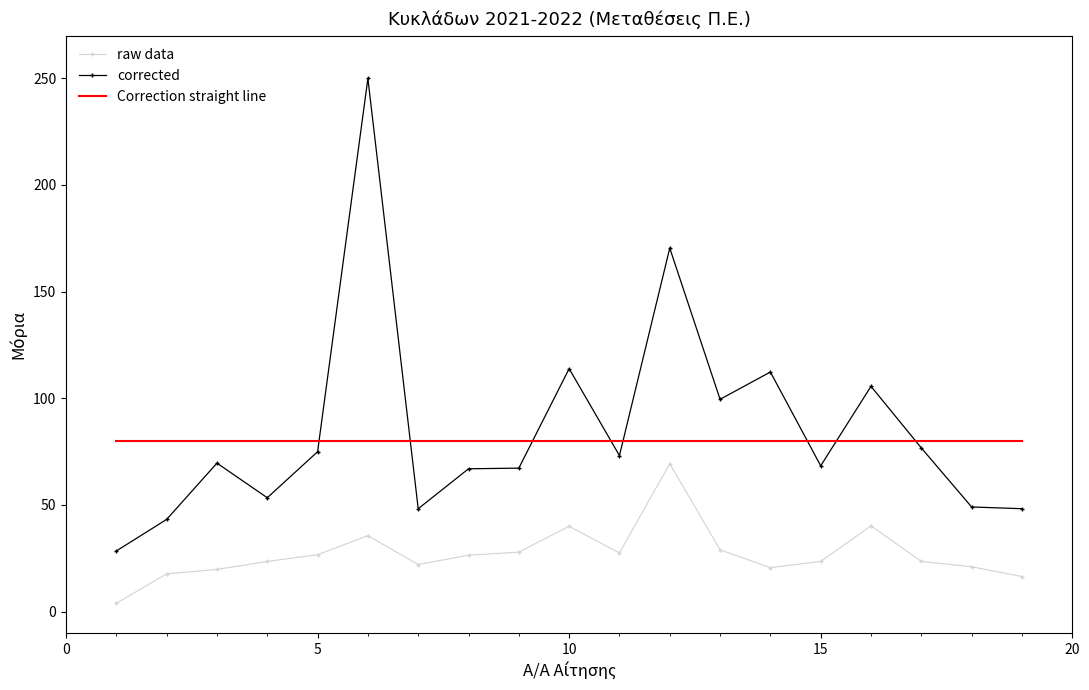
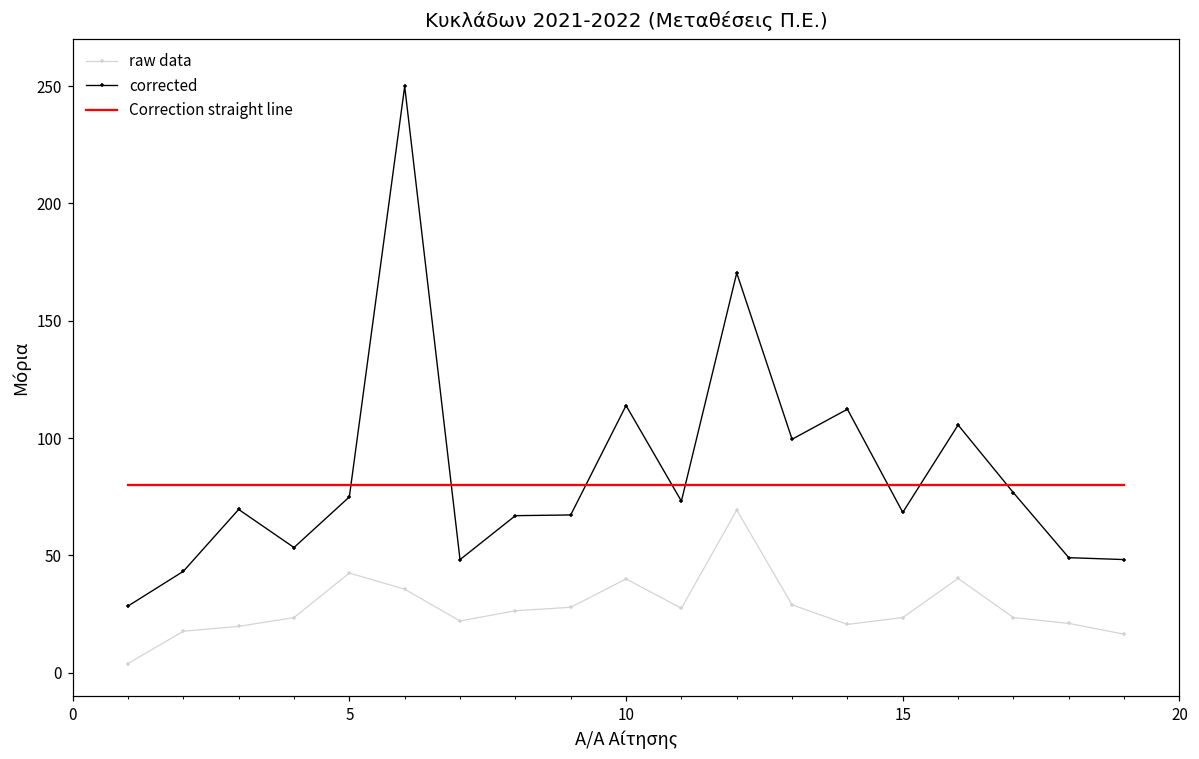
raw data, 5: 27 -> 43
